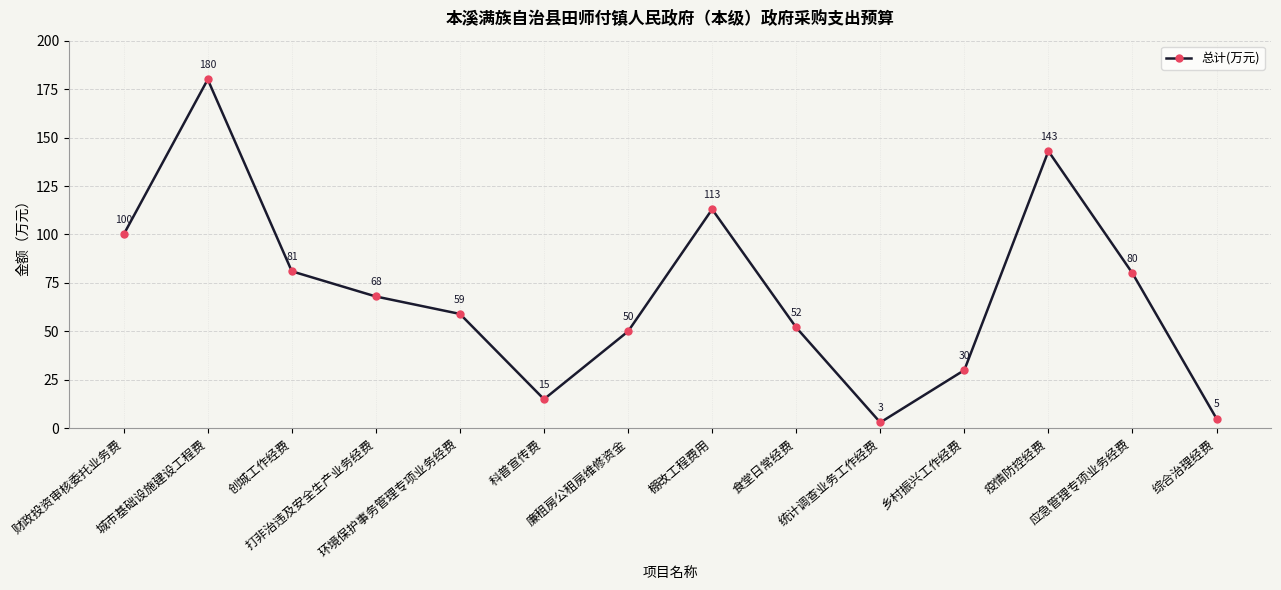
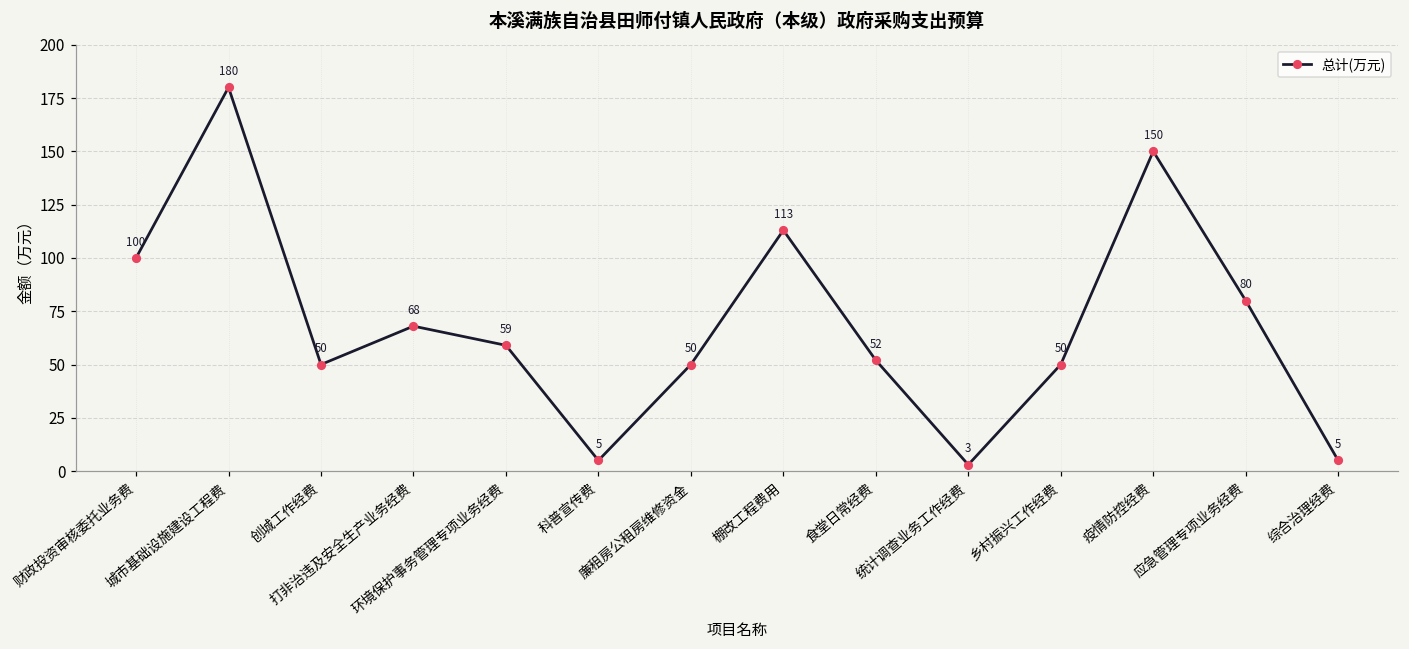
创城工作经费: 81 -> 50
科普宣传费: 15 -> 5
乡村振兴工作经费: 30 -> 50
疫情防控经费: 143 -> 150
